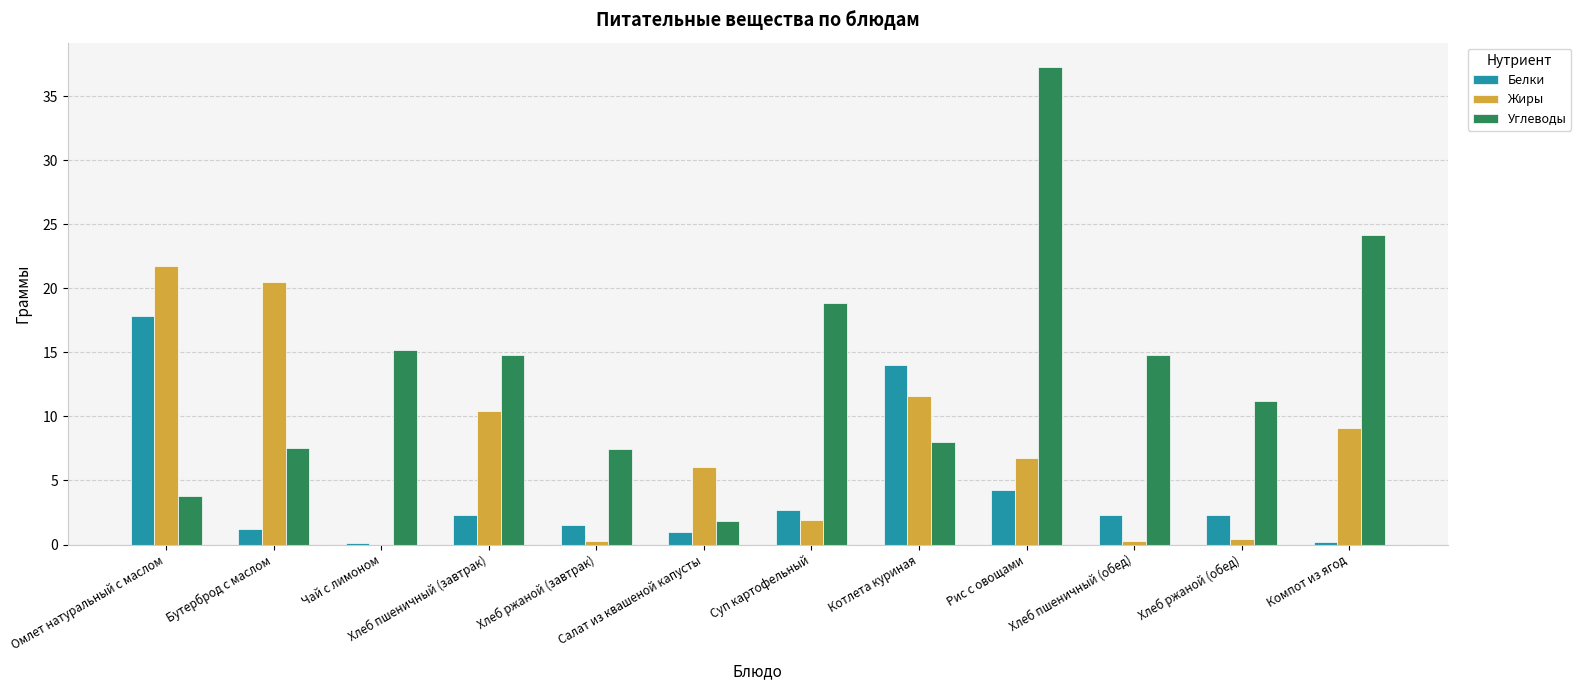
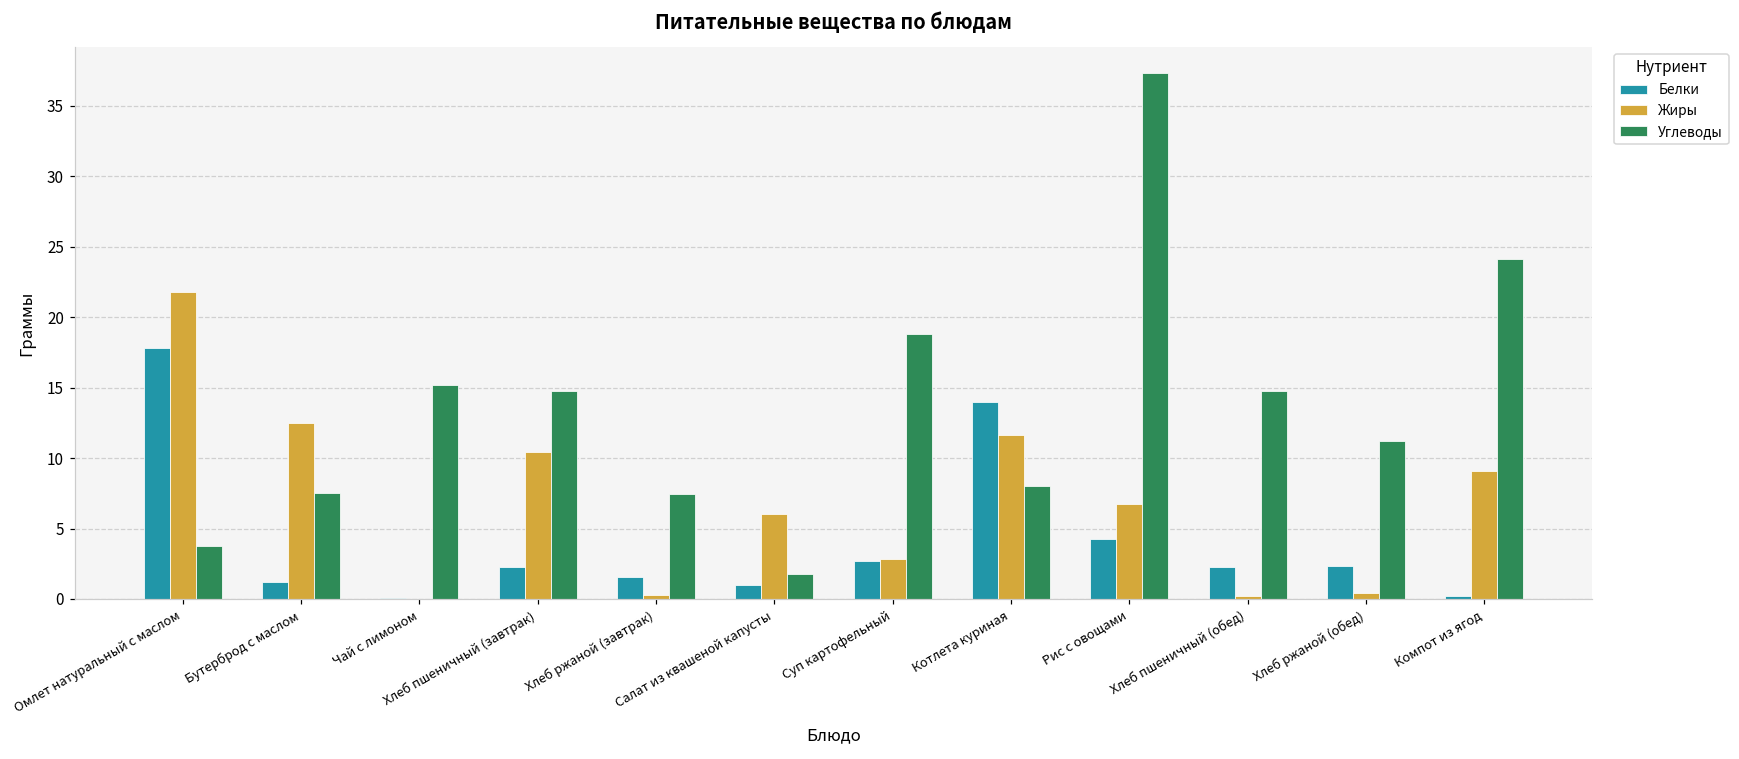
Жиры, Бутерброд с маслом: 20.5 -> 12.5
Жиры, Суп картофельный: 1.9 -> 2.9
